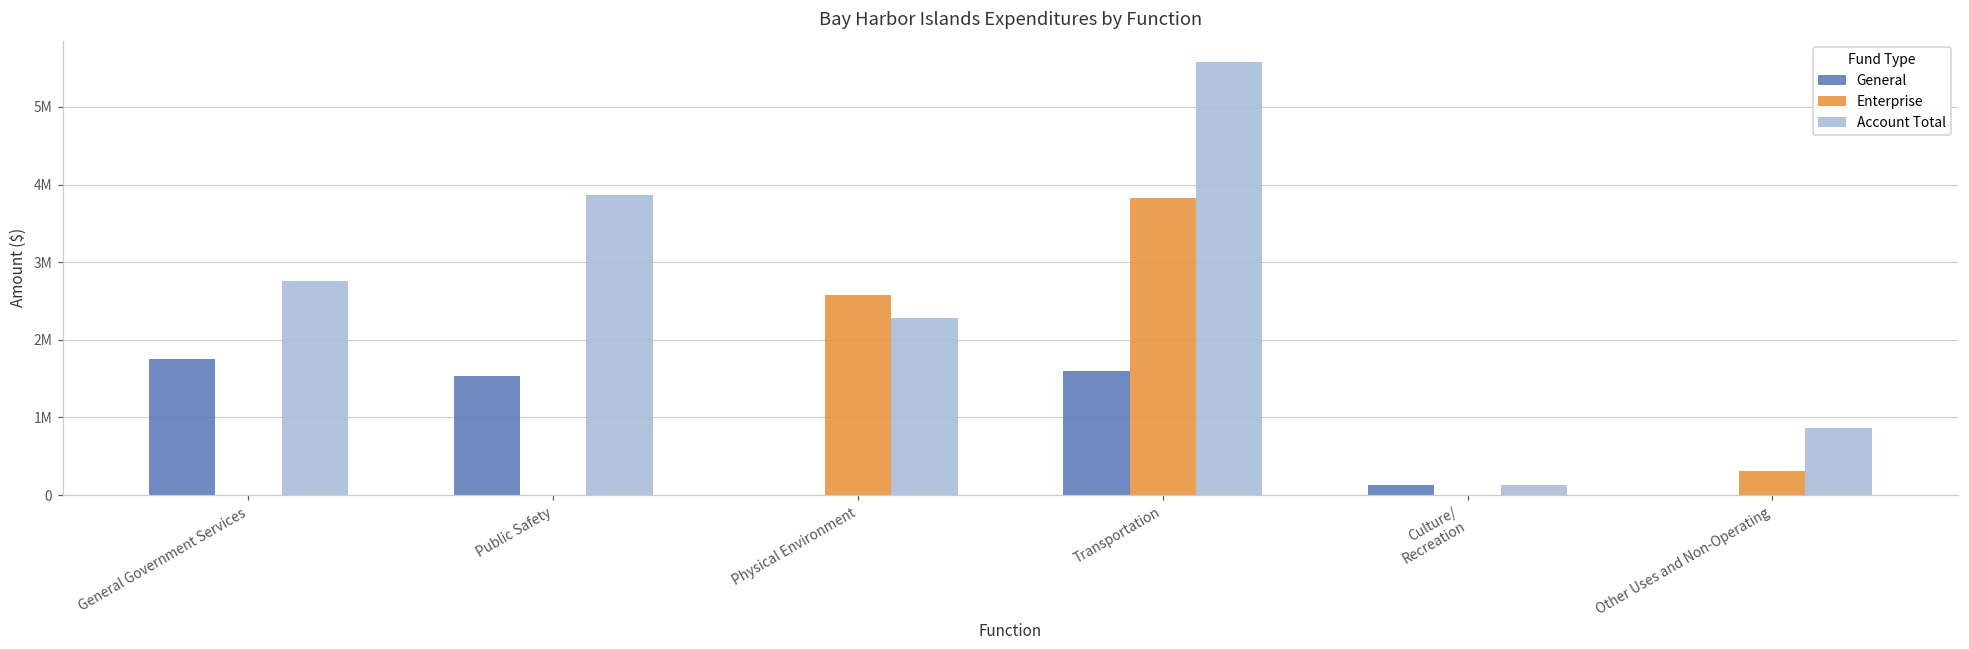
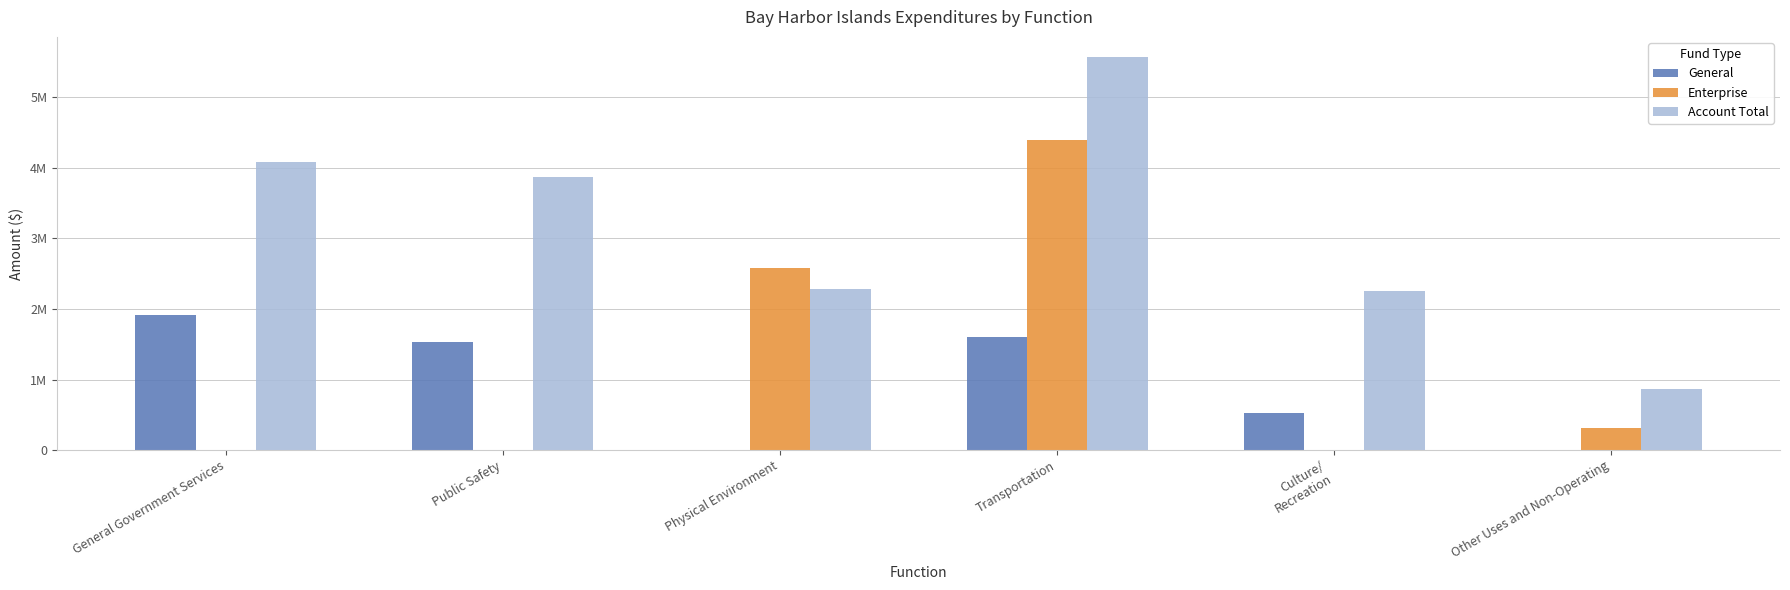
General, General Government Services: 1800000 -> 1900000
Account Total, General Government Services: 2800000 -> 4100000
Enterprise, Transportation: 3800000 -> 4400000
General, Culture/ Recreation: 100000 -> 500000
Account Total, Culture/ Recreation: 100000 -> 2300000
